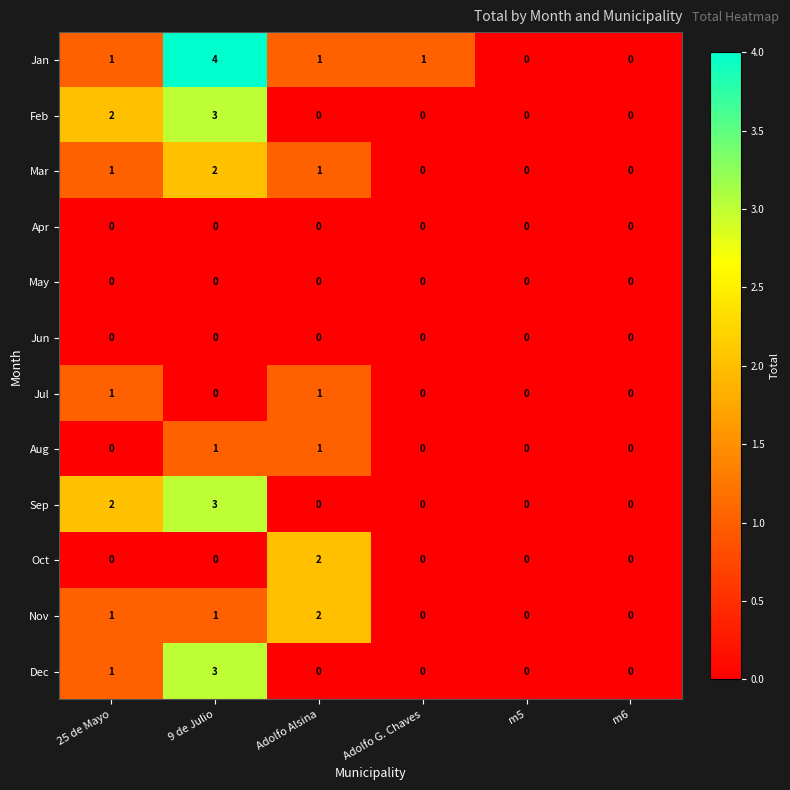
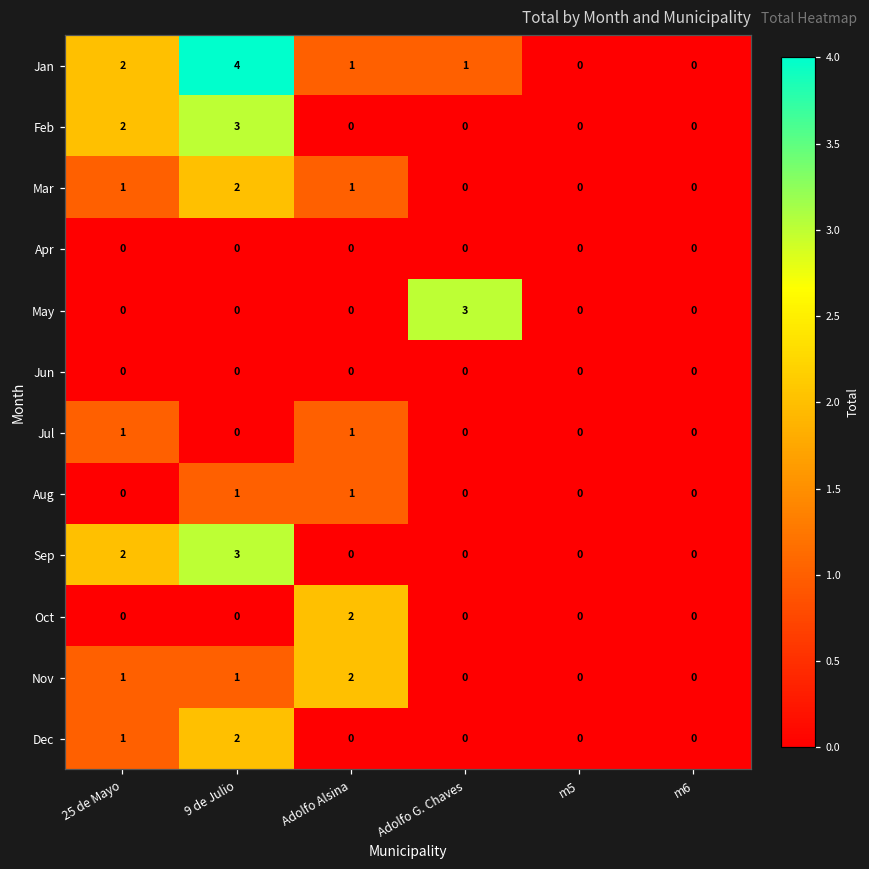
Jan, 25 de Mayo: 1 -> 2
May, Adolfo G. Chaves: 0 -> 3
Dec, 9 de Julio: 3 -> 2
